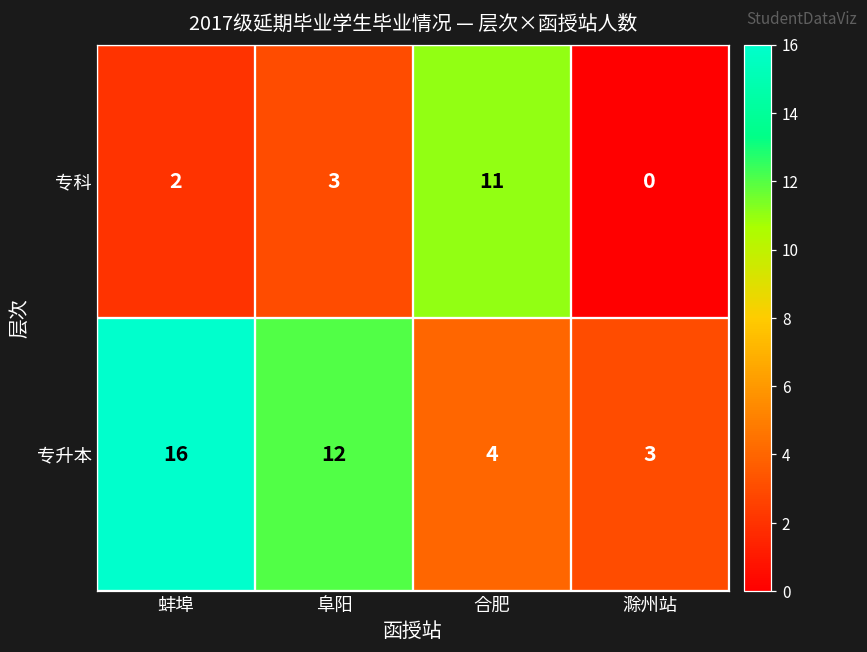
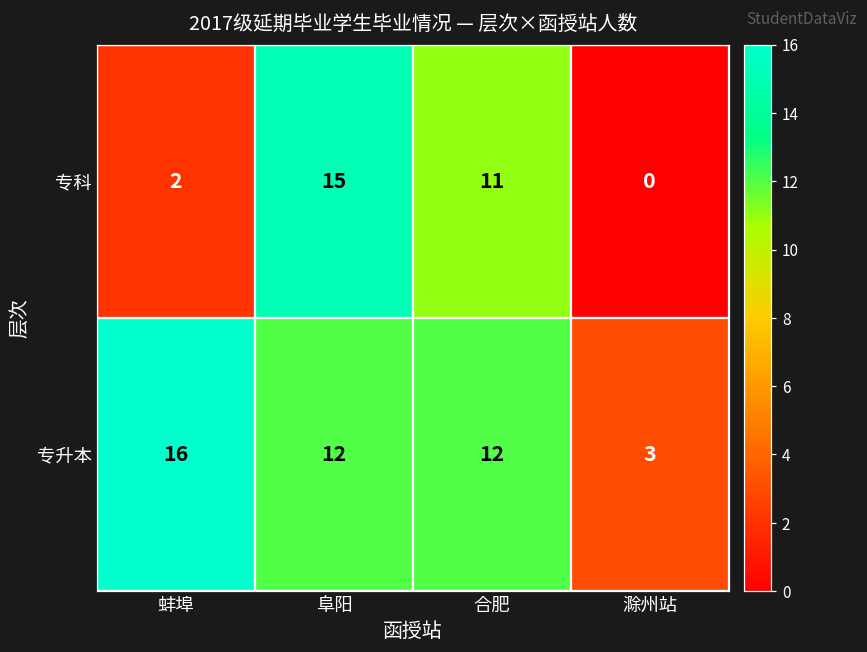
专科, 阜阳: 3 -> 15
专升本, 合肥: 4 -> 12
